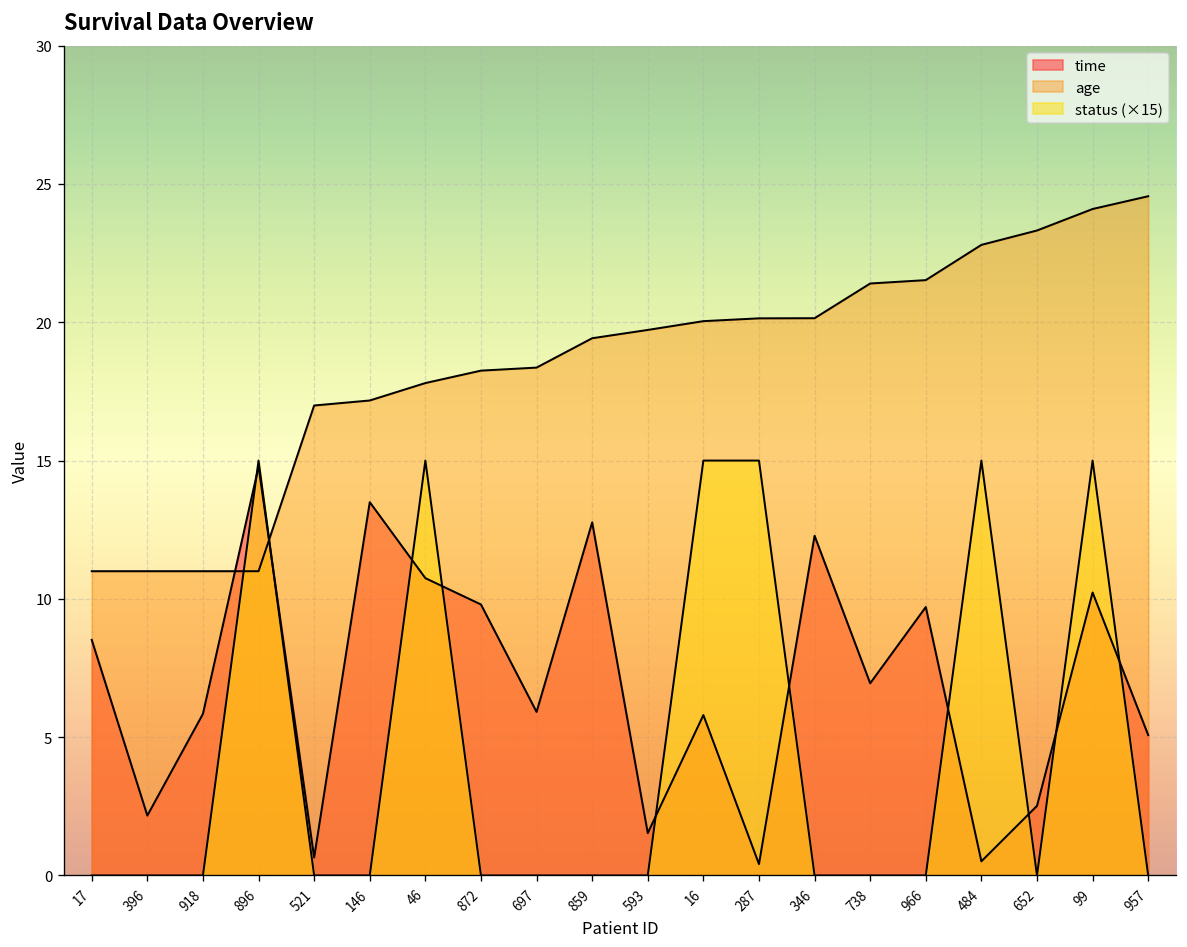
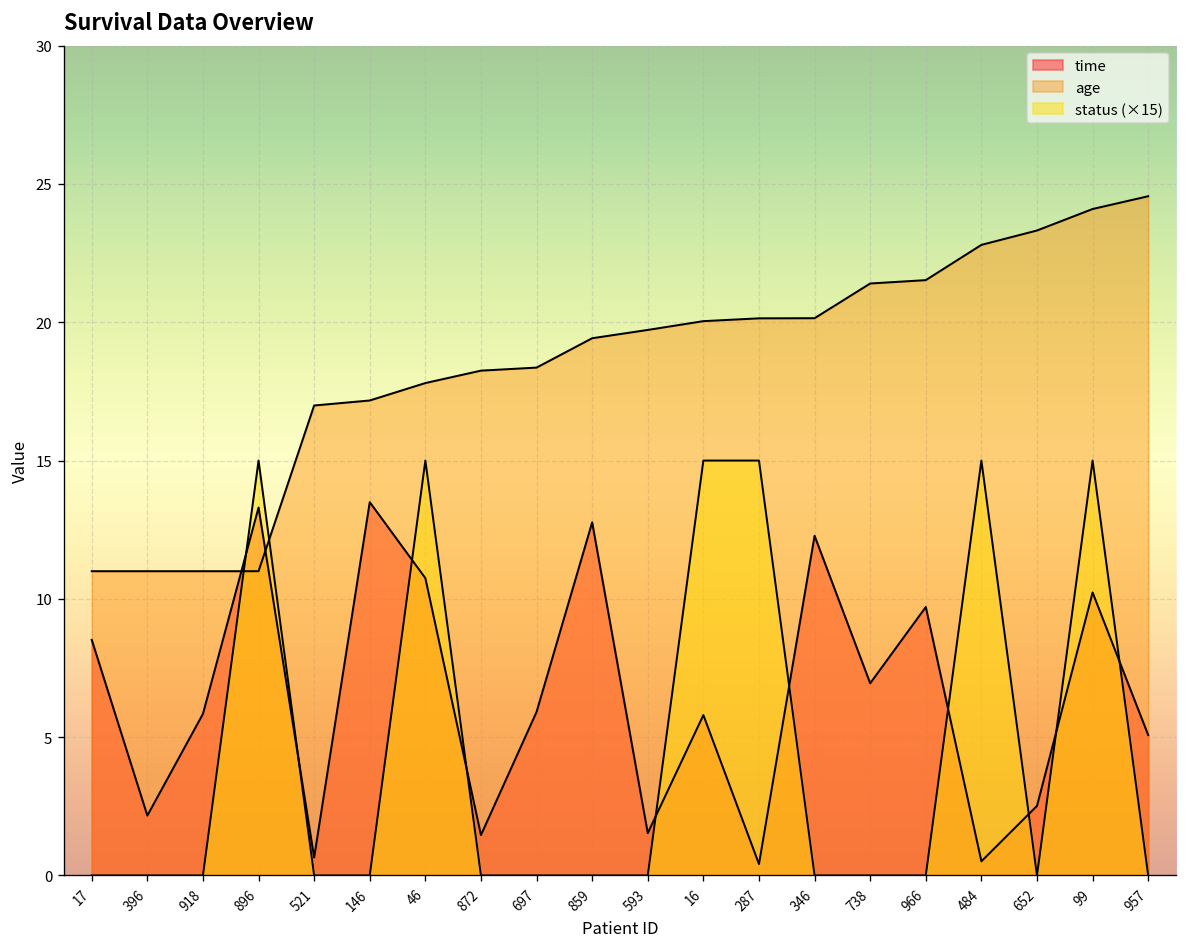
time, 896: 14.8 -> 13.3
time, 872: 9.8 -> 1.5
